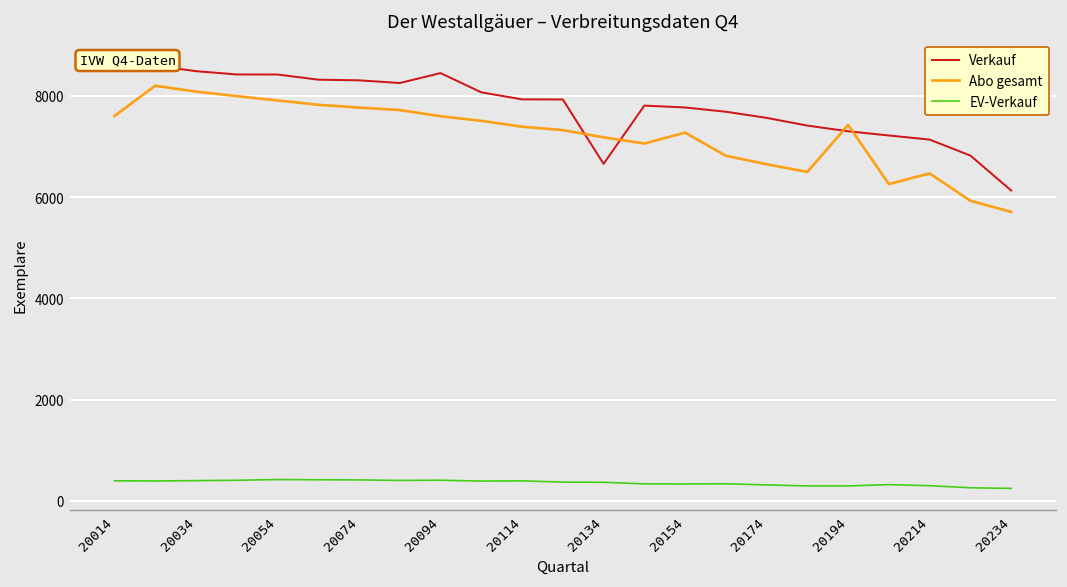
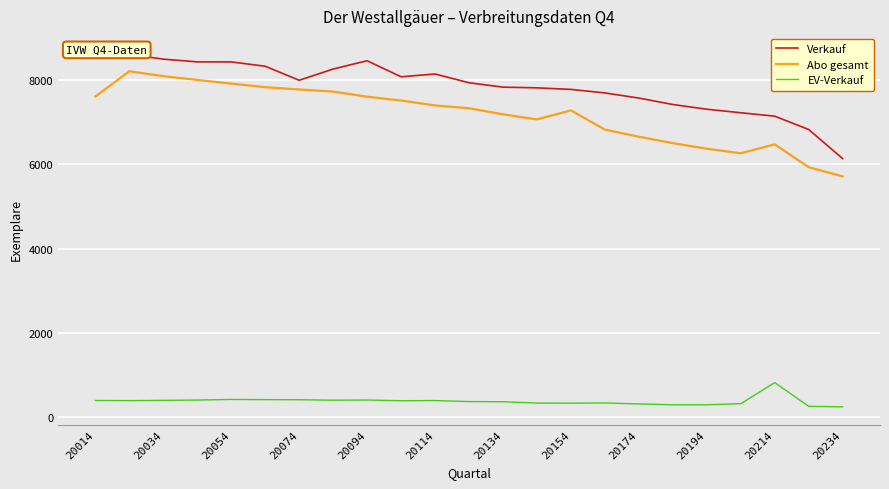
Verkauf, 20074: 8300 -> 8000
Verkauf, 20114: 7900 -> 8100
Verkauf, 20134: 6700 -> 7800
Abo gesamt, 20194: 7400 -> 6400
EV-Verkauf, 20214: 300 -> 800
